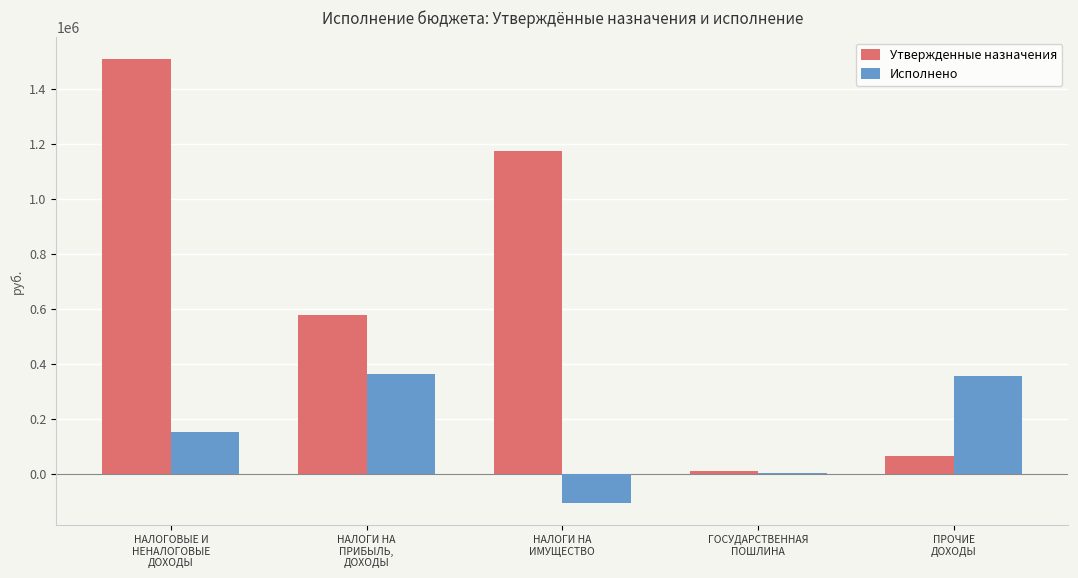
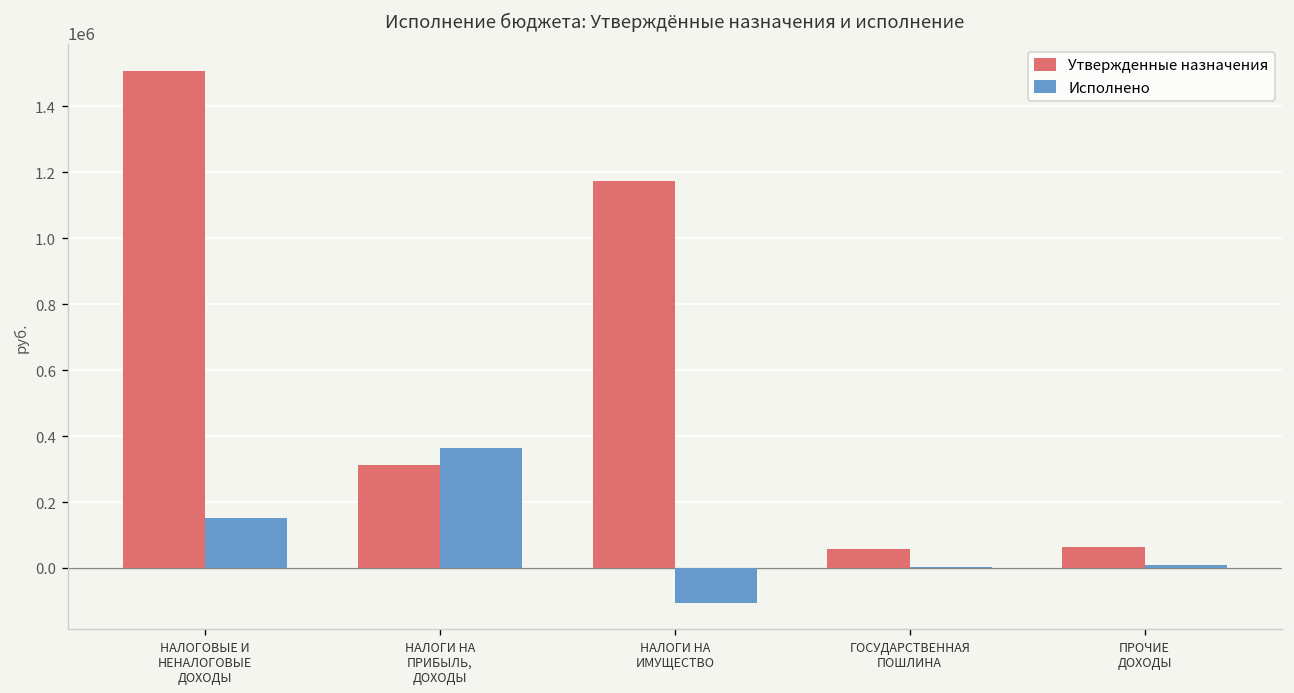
Утвержденные назначения, НАЛОГИ НА ПРИБЫЛЬ, ДОХОДЫ: 580000 -> 310000
Утвержденные назначения, ГОСУДАРСТВЕННАЯ ПОШЛИНА: 10000 -> 60000
Исполнено, ПРОЧИЕ ДОХОДЫ: 360000 -> 10000
